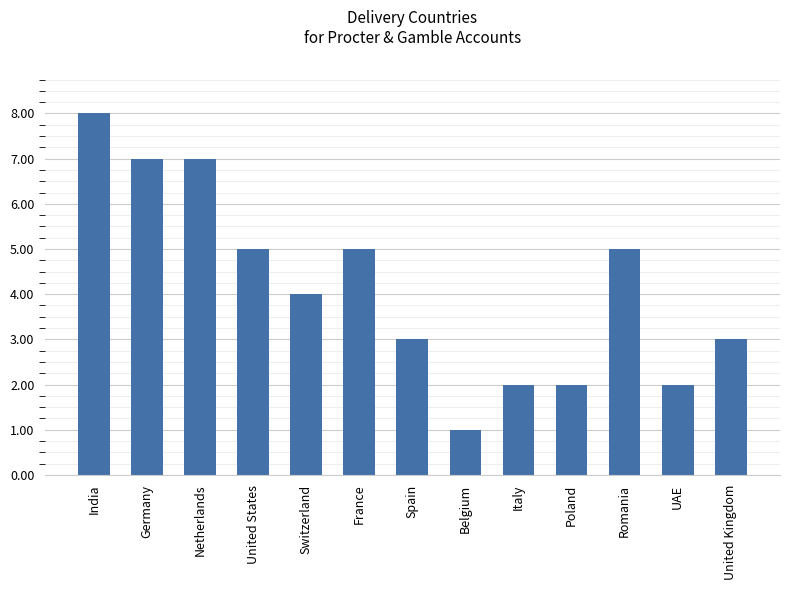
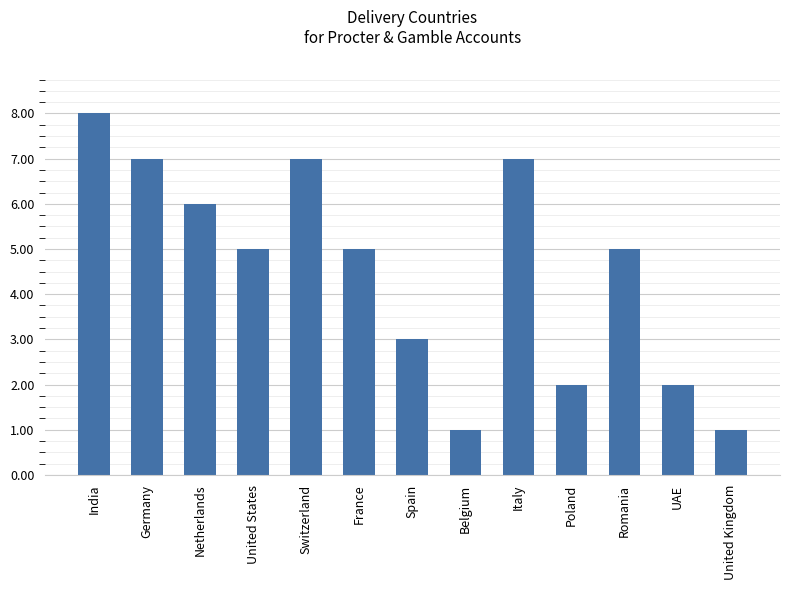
Netherlands: 7 -> 6
Switzerland: 4 -> 7
Italy: 2 -> 7
United Kingdom: 3 -> 1
